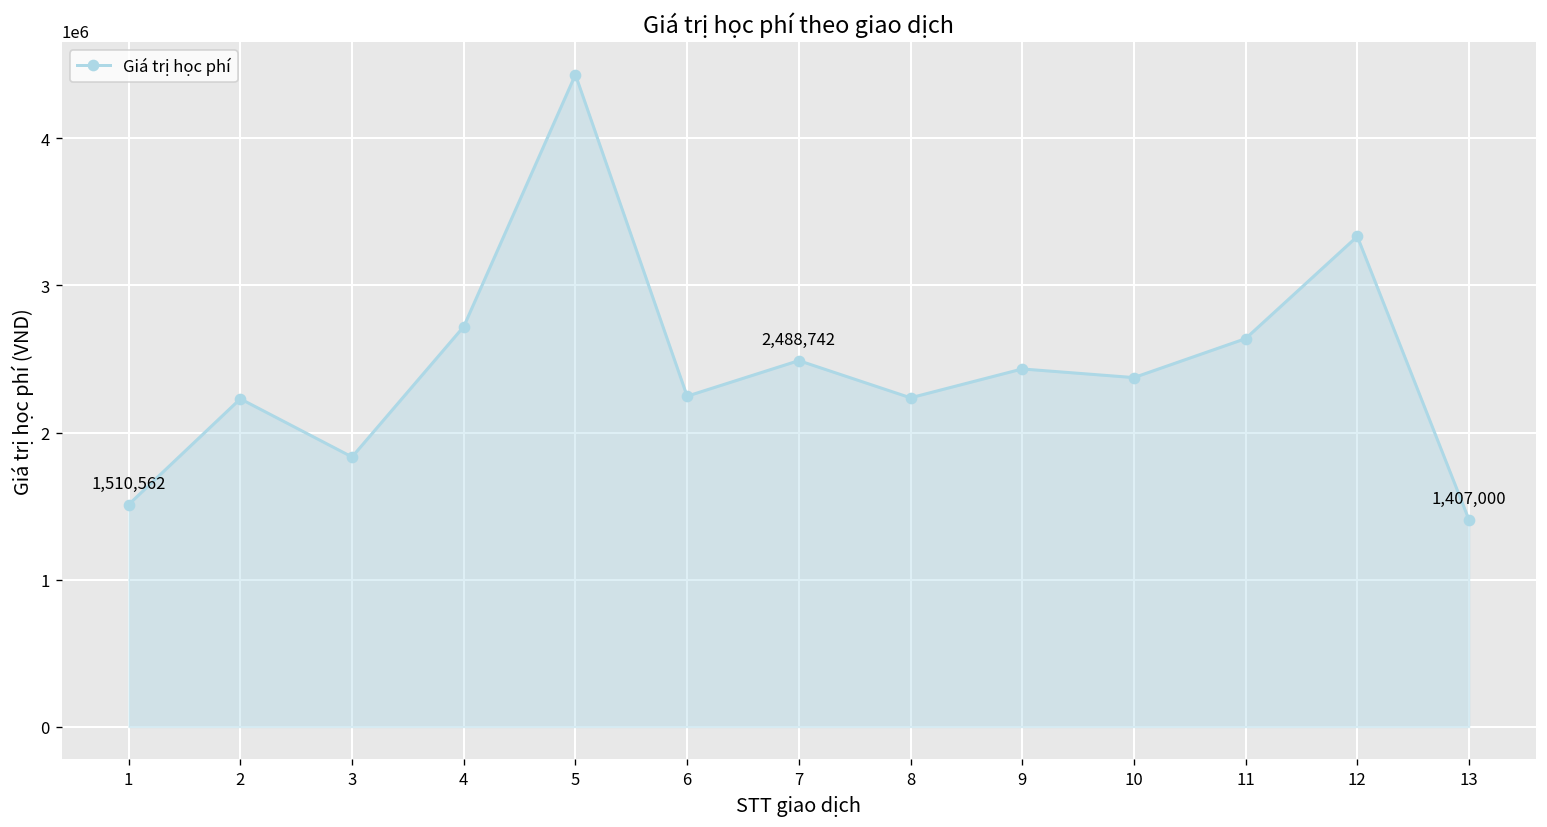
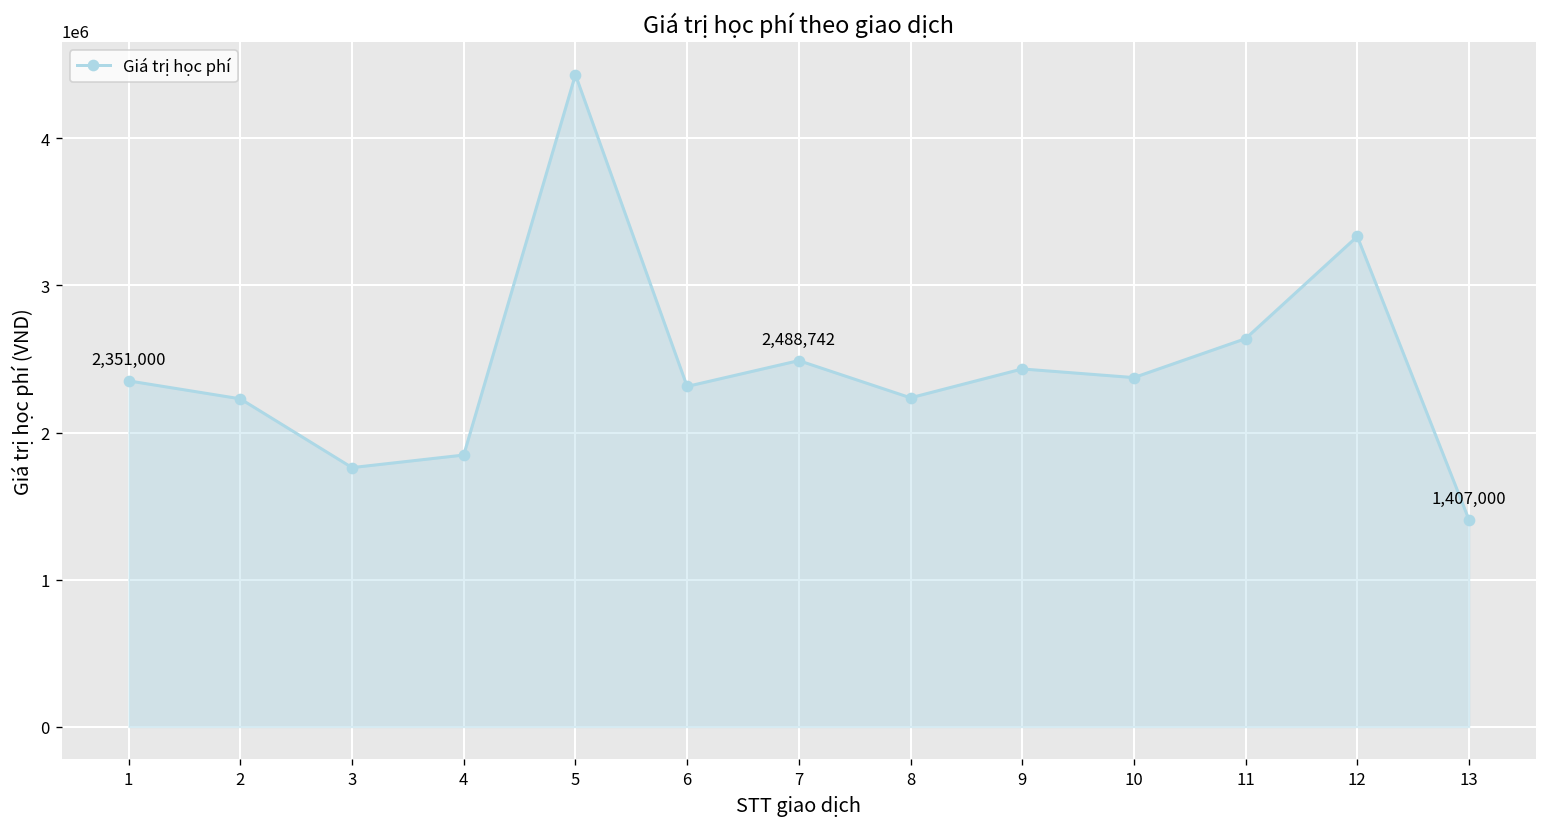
1: 1,510,562 -> 2,351,000
3: 1830000 -> 1760000
4: 2720000 -> 1850000
6: 2250000 -> 2310000
